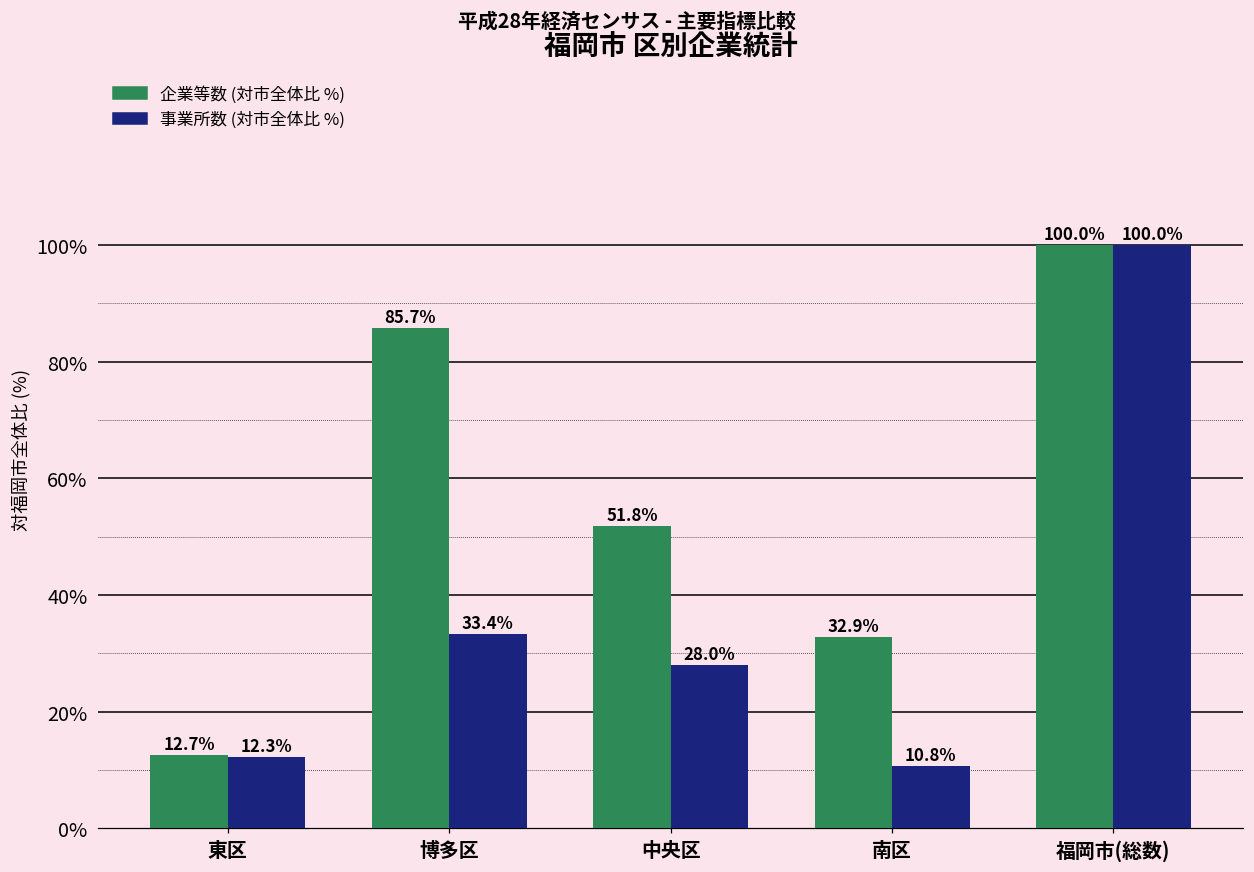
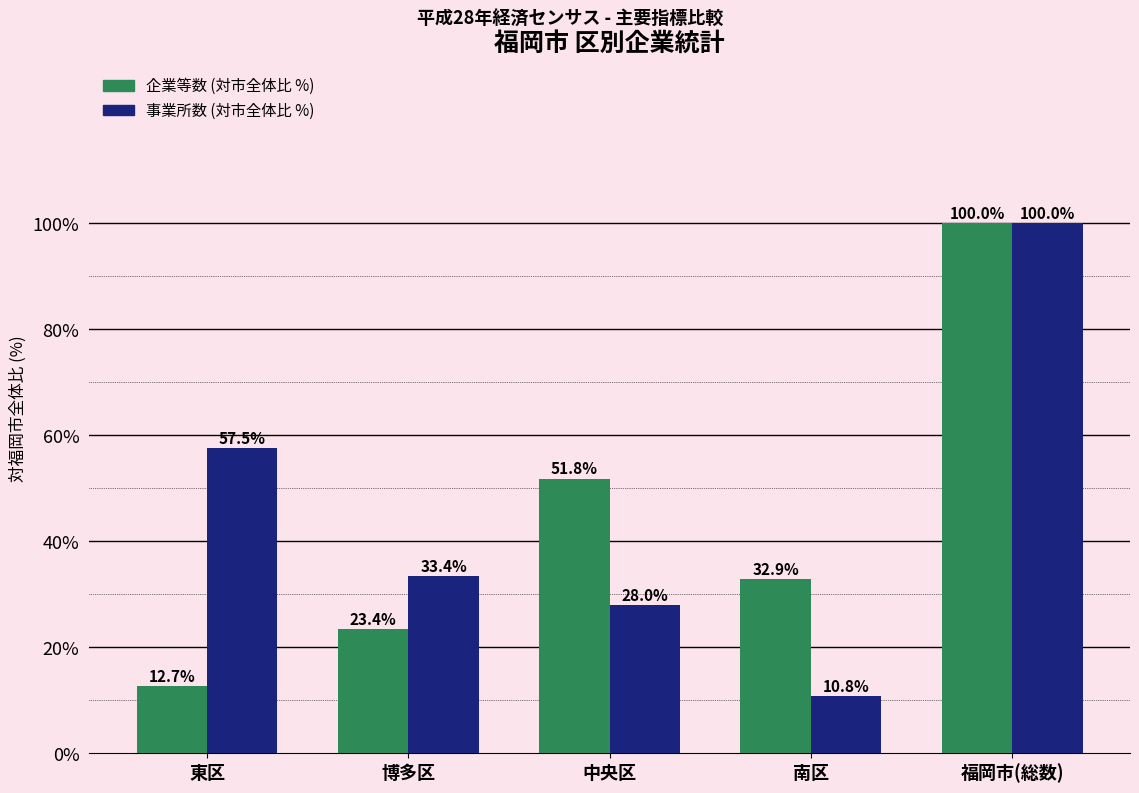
事業所数 (対市全体比 %), 東区: 12.3% -> 57.5%
企業等数 (対市全体比 %), 博多区: 85.7% -> 23.4%
